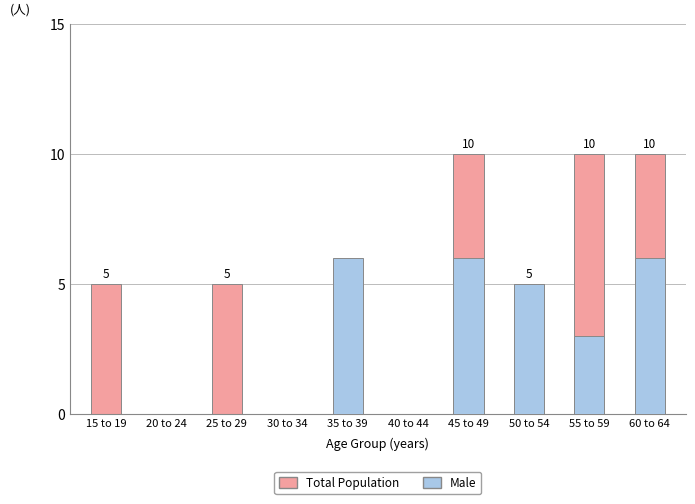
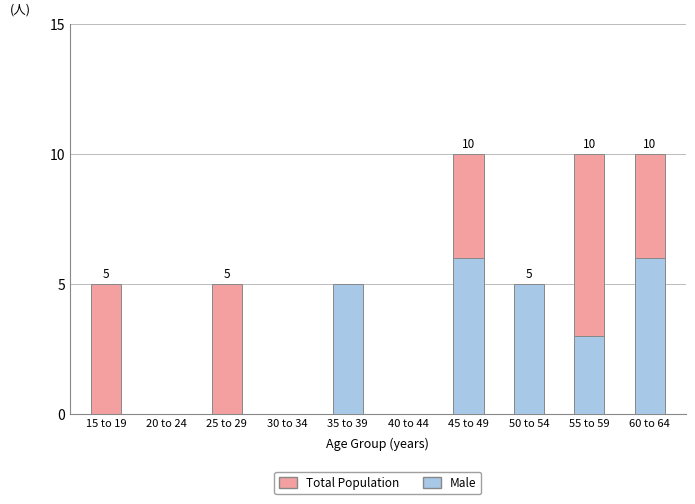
Male, 35 to 39: 6 -> 5
